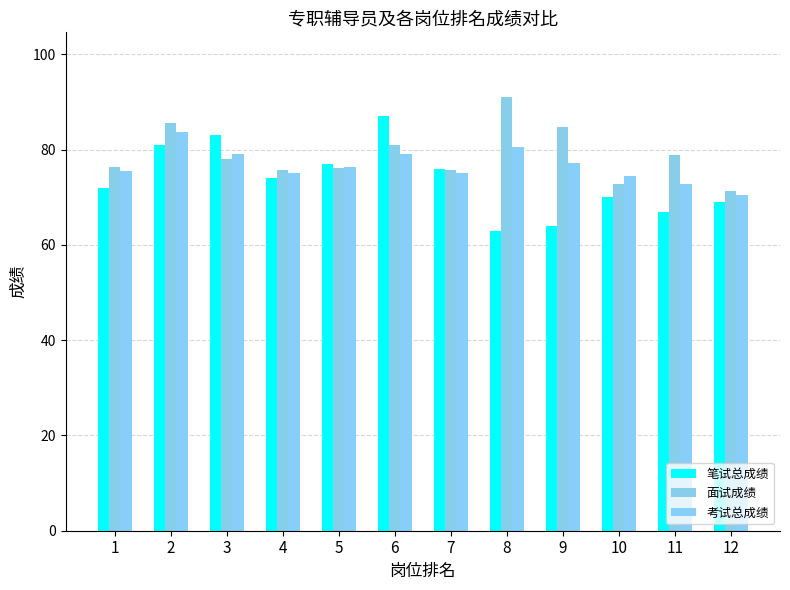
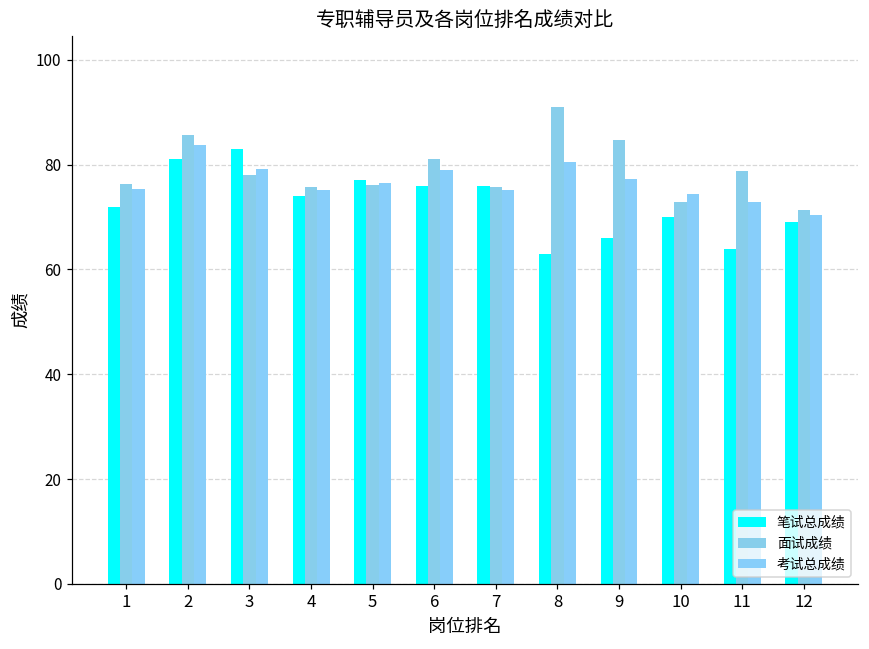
笔试总成绩, 6: 87 -> 76
笔试总成绩, 9: 64 -> 66
笔试总成绩, 11: 67 -> 64
